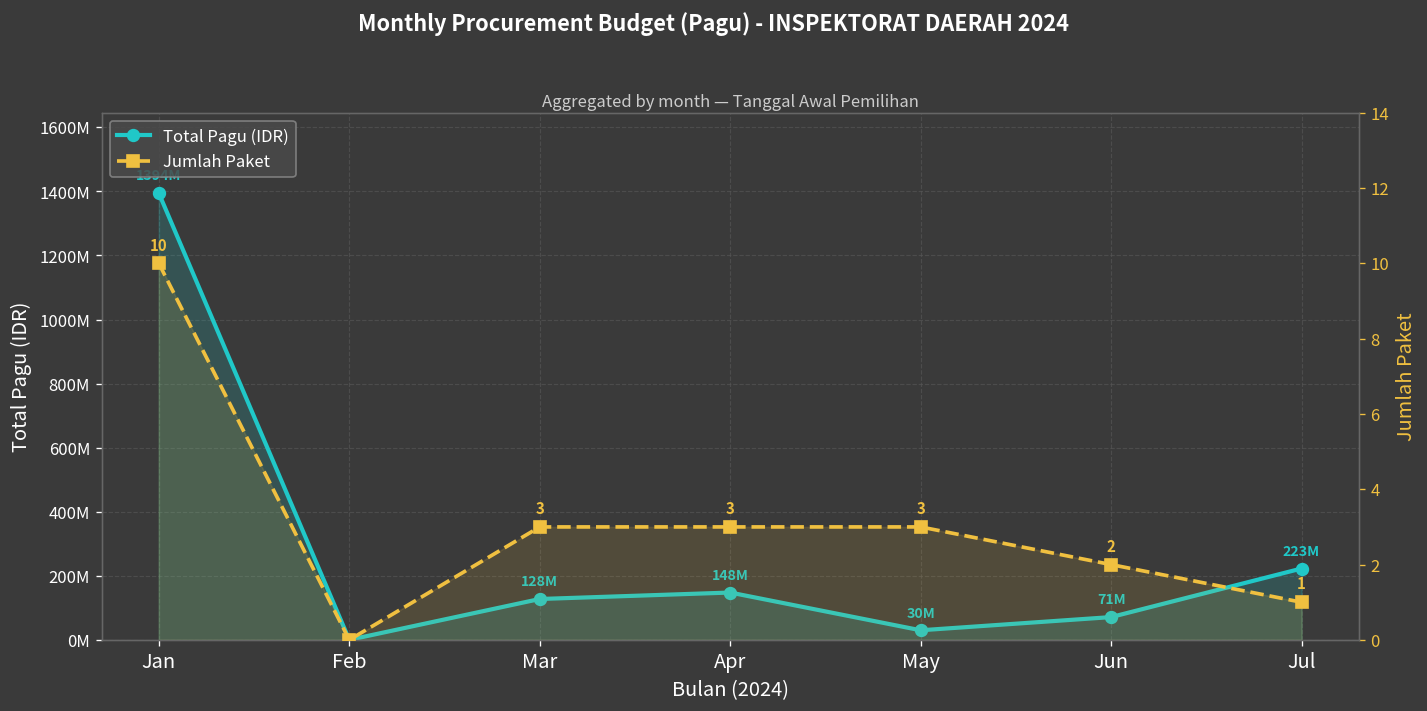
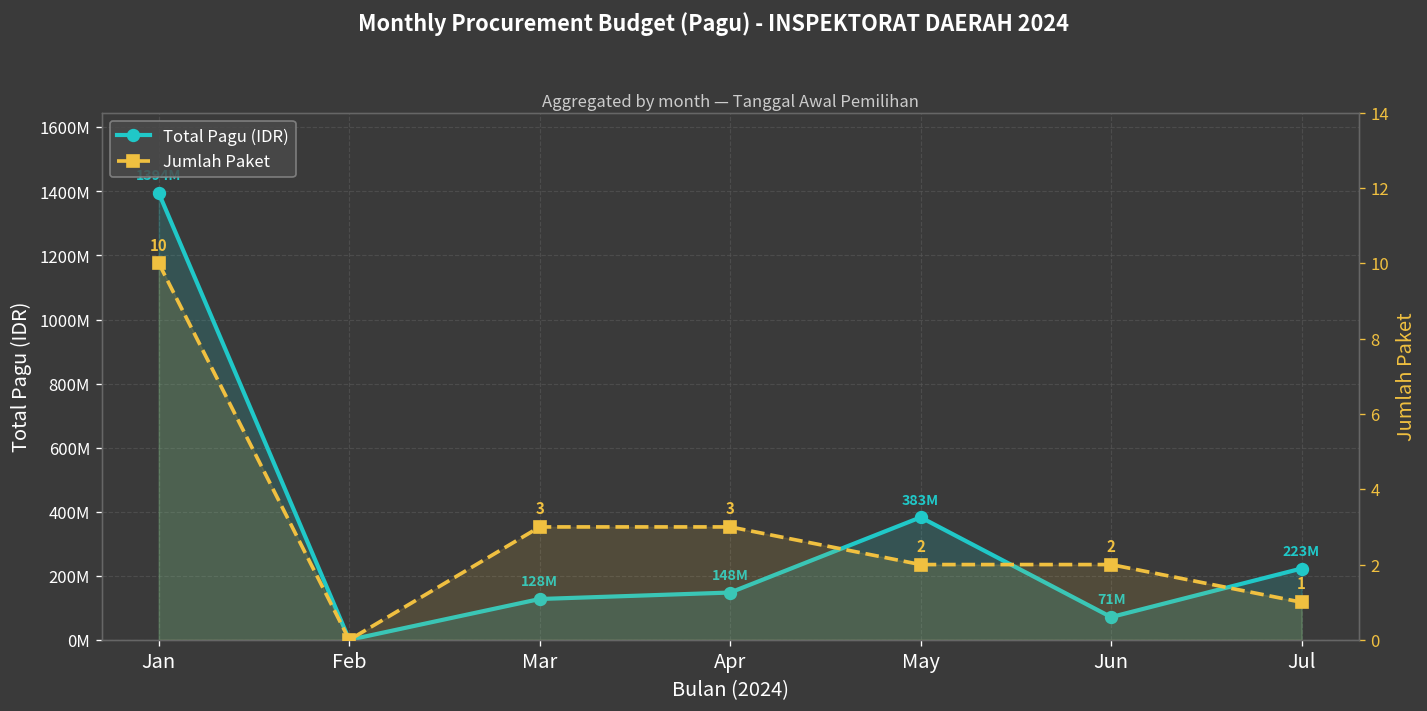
Total Pagu (IDR), May: 30M -> 383M
Jumlah Paket, May: 3 -> 2
